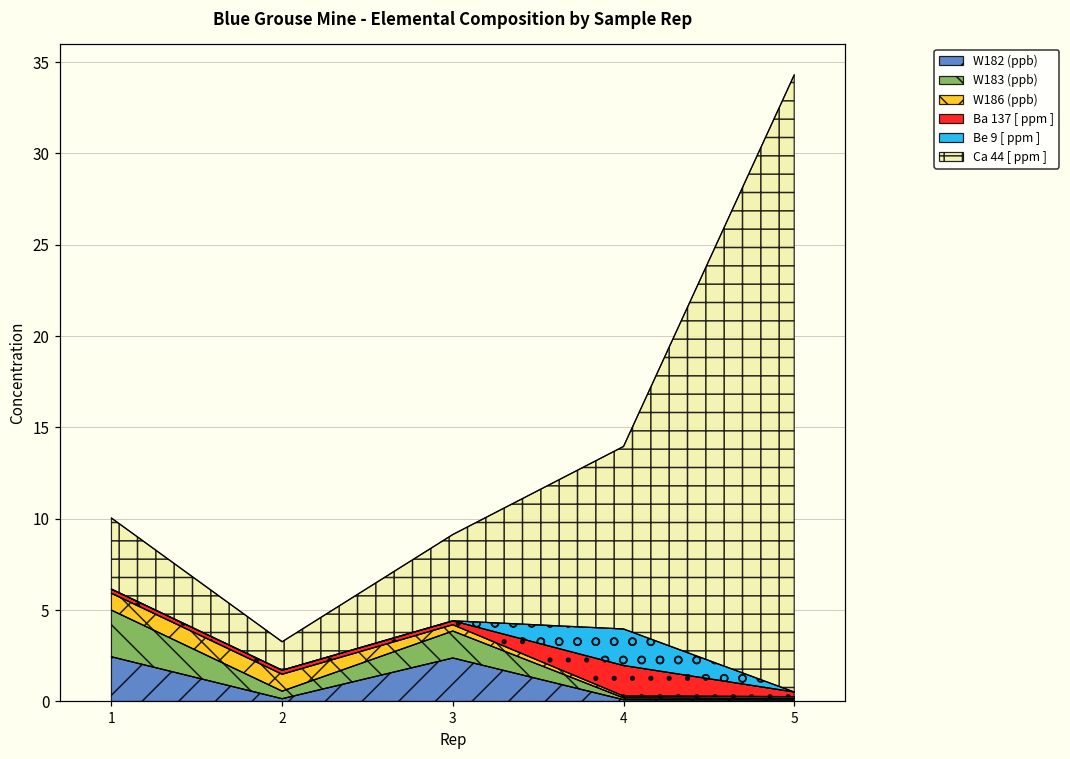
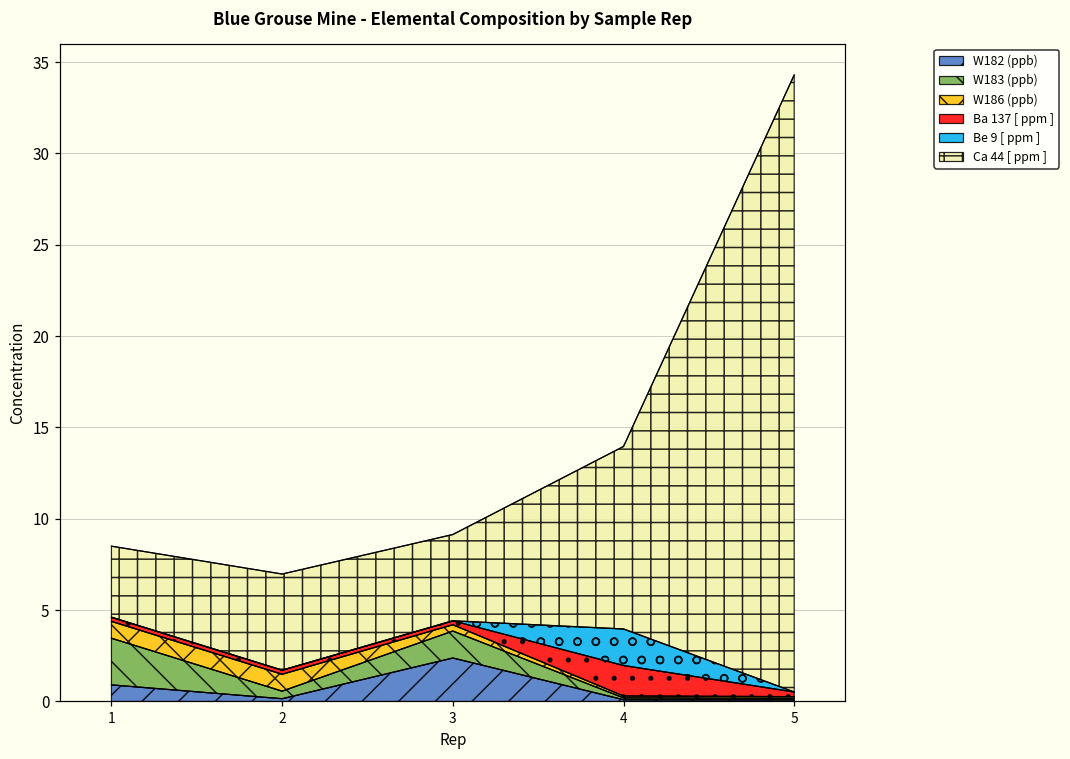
W182 (ppb), 1: 2.4 -> 0.9
Ca 44 [ ppm ], 2: 1.6 -> 5.3
